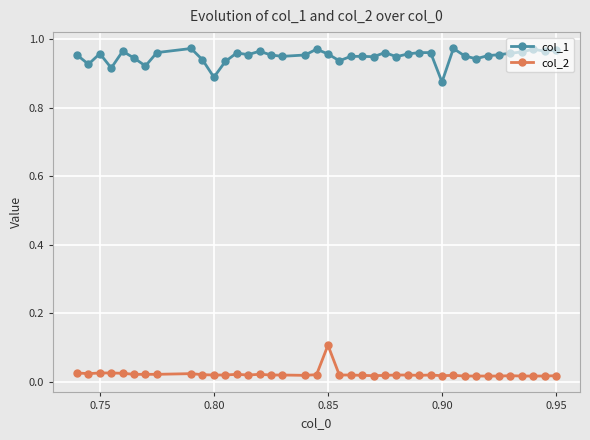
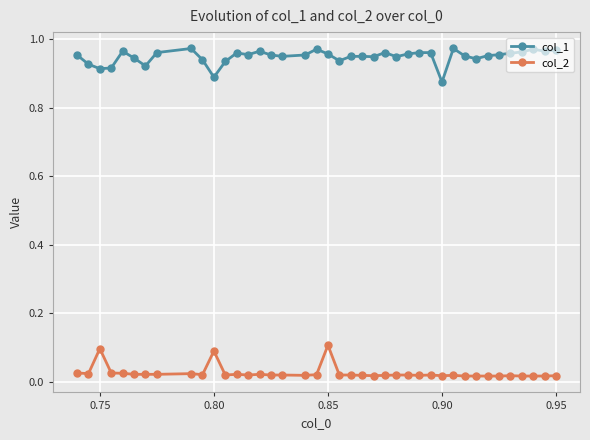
col_1, 0.75: 0.96 -> 0.91
col_2, 0.75: 0.03 -> 0.10
col_2, 0.80: 0.02 -> 0.09
